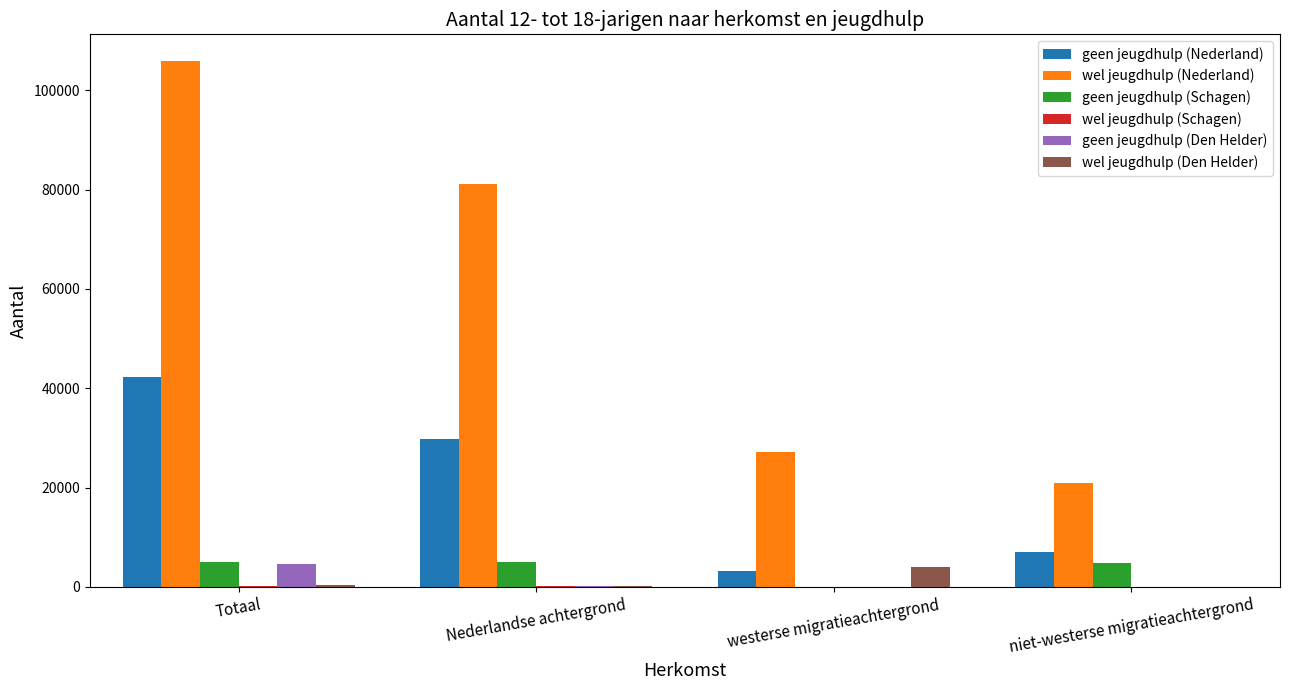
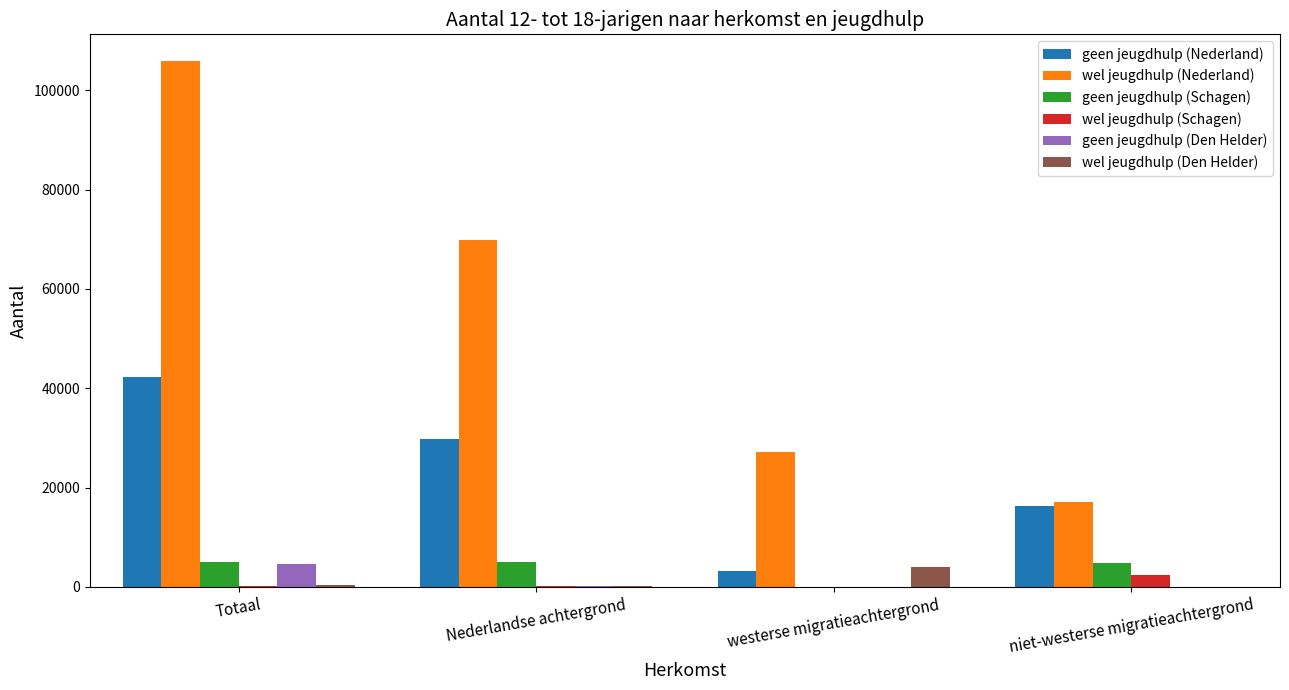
wel jeugdhulp (Nederland), Nederlandse achtergrond: 81000 -> 70000
geen jeugdhulp (Nederland), niet-westerse migratieachtergrond: 7000 -> 16000
wel jeugdhulp (Nederland), niet-westerse migratieachtergrond: 21000 -> 17000
wel jeugdhulp (Schagen), niet-westerse migratieachtergrond: 0 -> 2000
